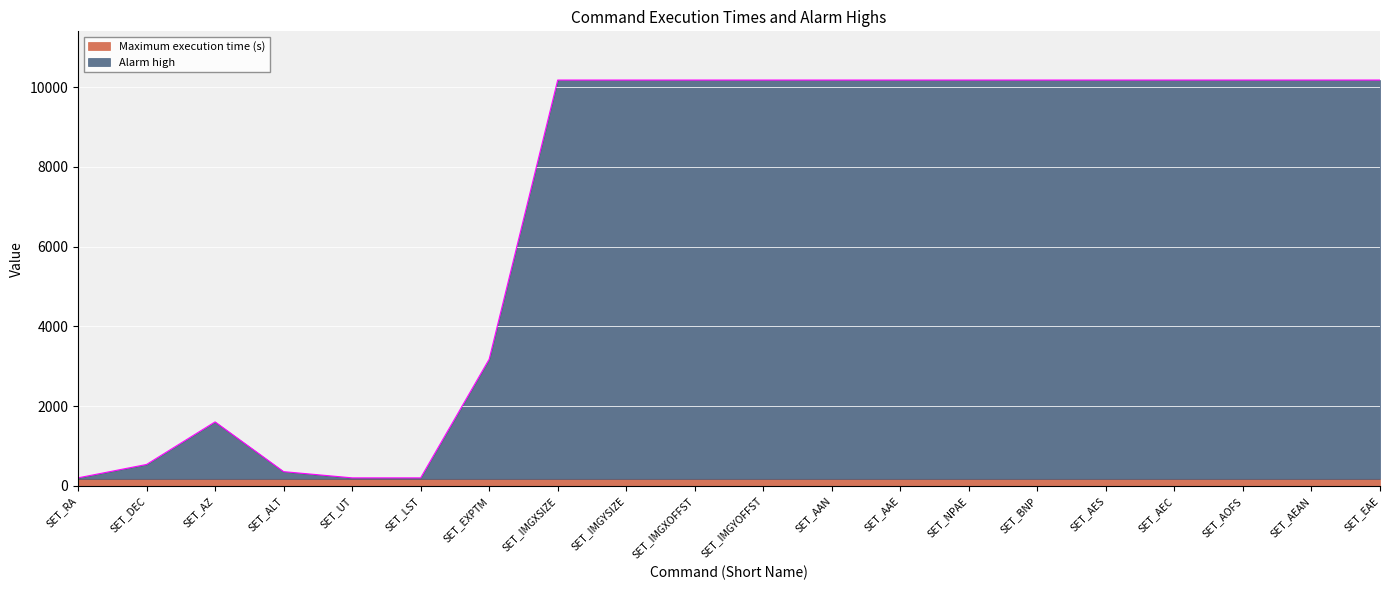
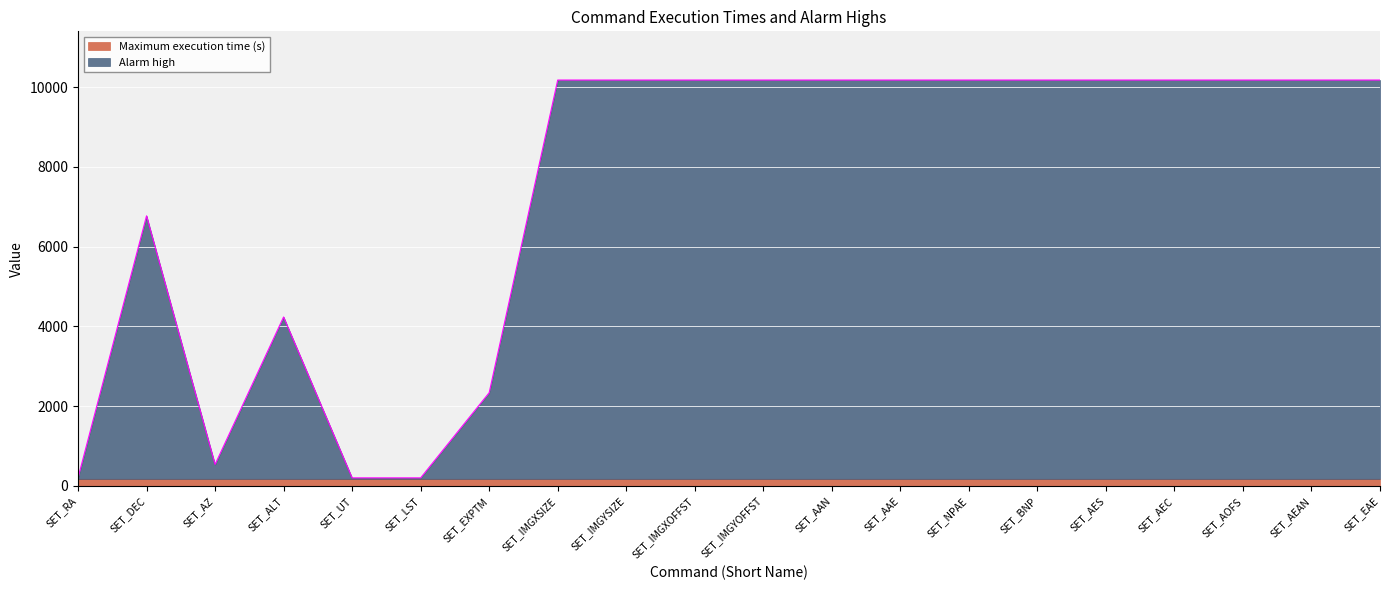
Alarm high, SET_DEC: 500 -> 6800
Alarm high, SET_AZ: 1600 -> 500
Alarm high, SET_ALT: 400 -> 4200
Alarm high, SET_EXPTM: 3200 -> 2300
